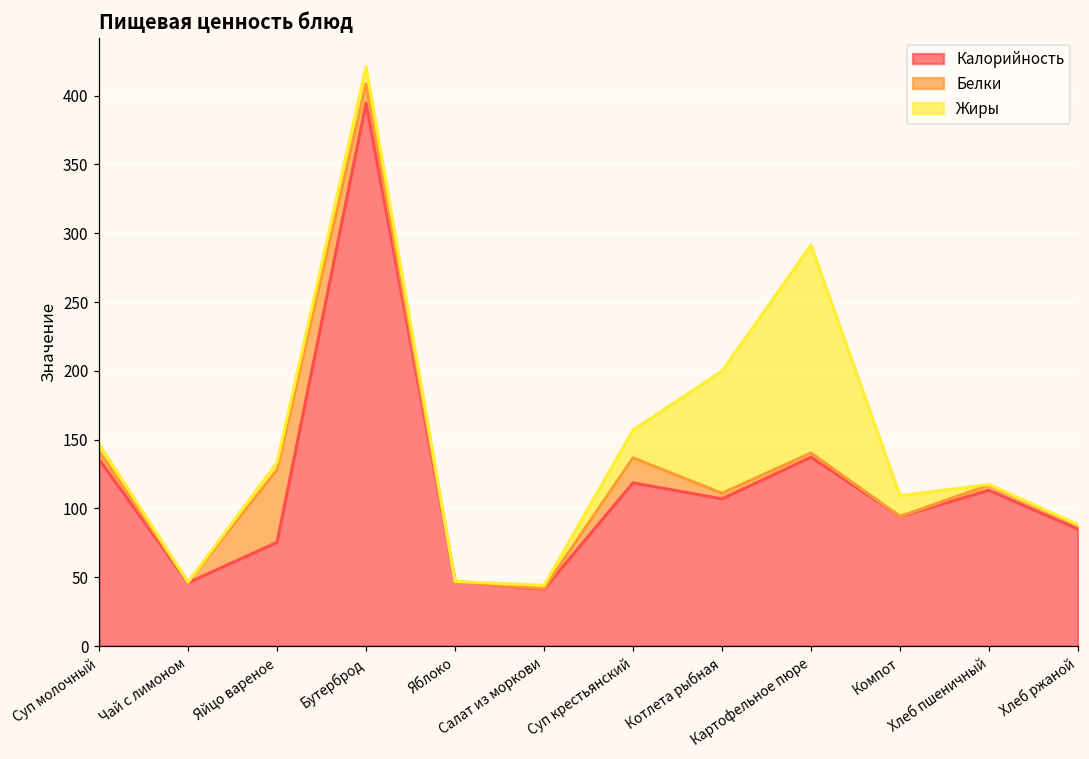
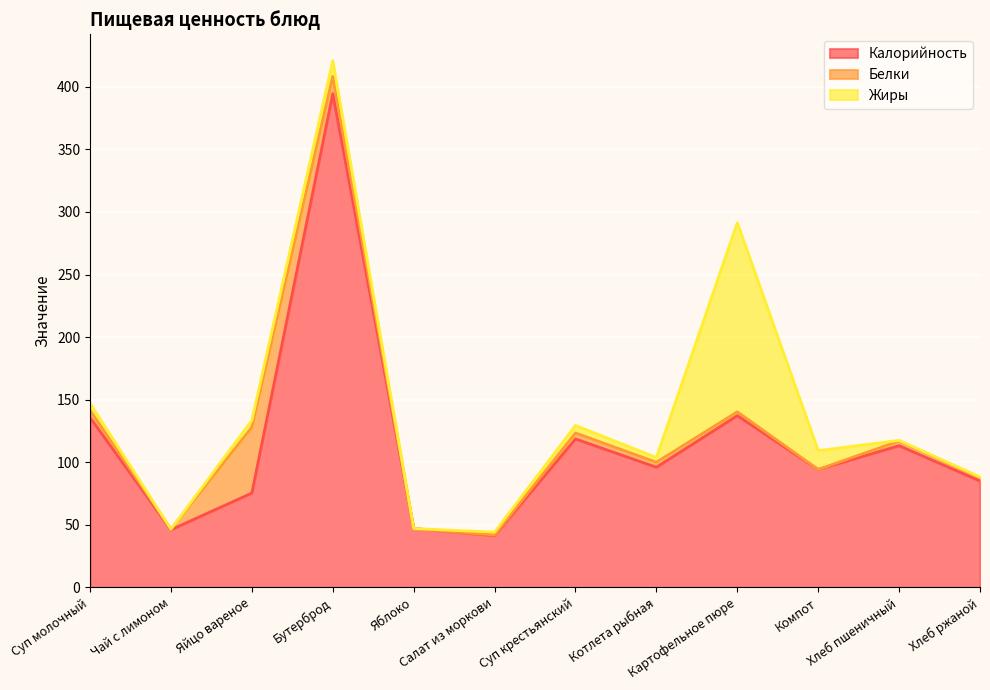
Белки, Суп крестьянский: 18 -> 5
Жиры, Суп крестьянский: 20 -> 6
Калорийность, Котлета рыбная: 107 -> 96
Жиры, Котлета рыбная: 89 -> 4
